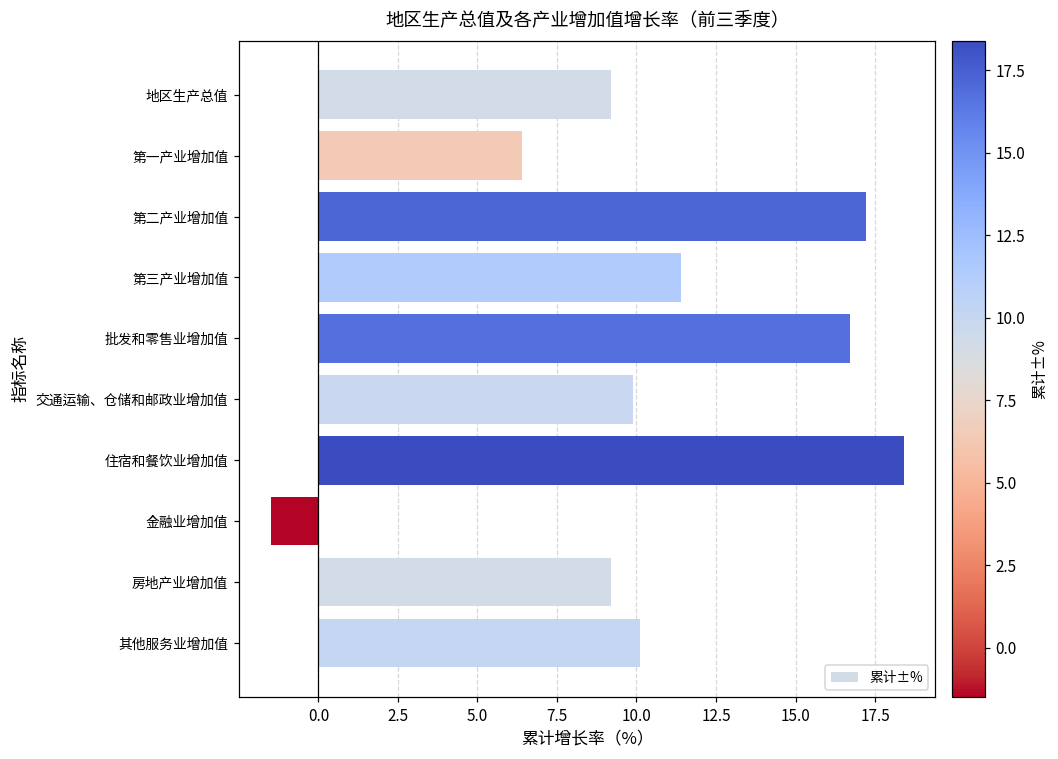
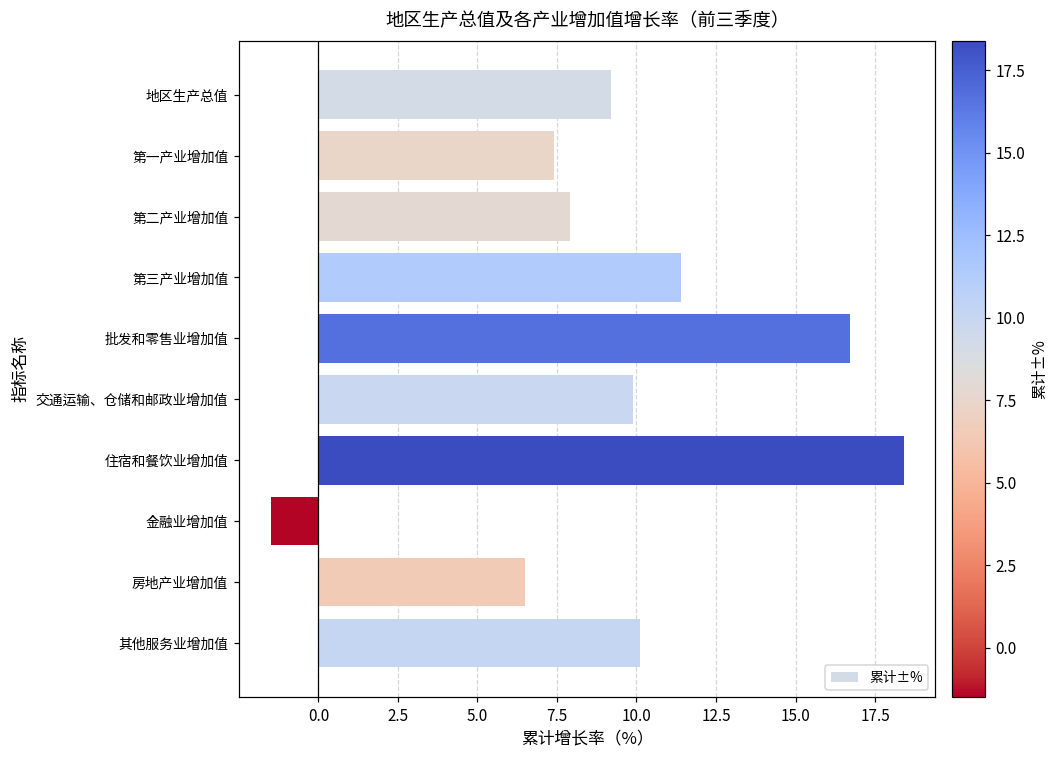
第一产业增加值: 6.4 -> 7.4
第二产业增加值: 17.2 -> 7.9
房地产业增加值: 9.2 -> 6.5
